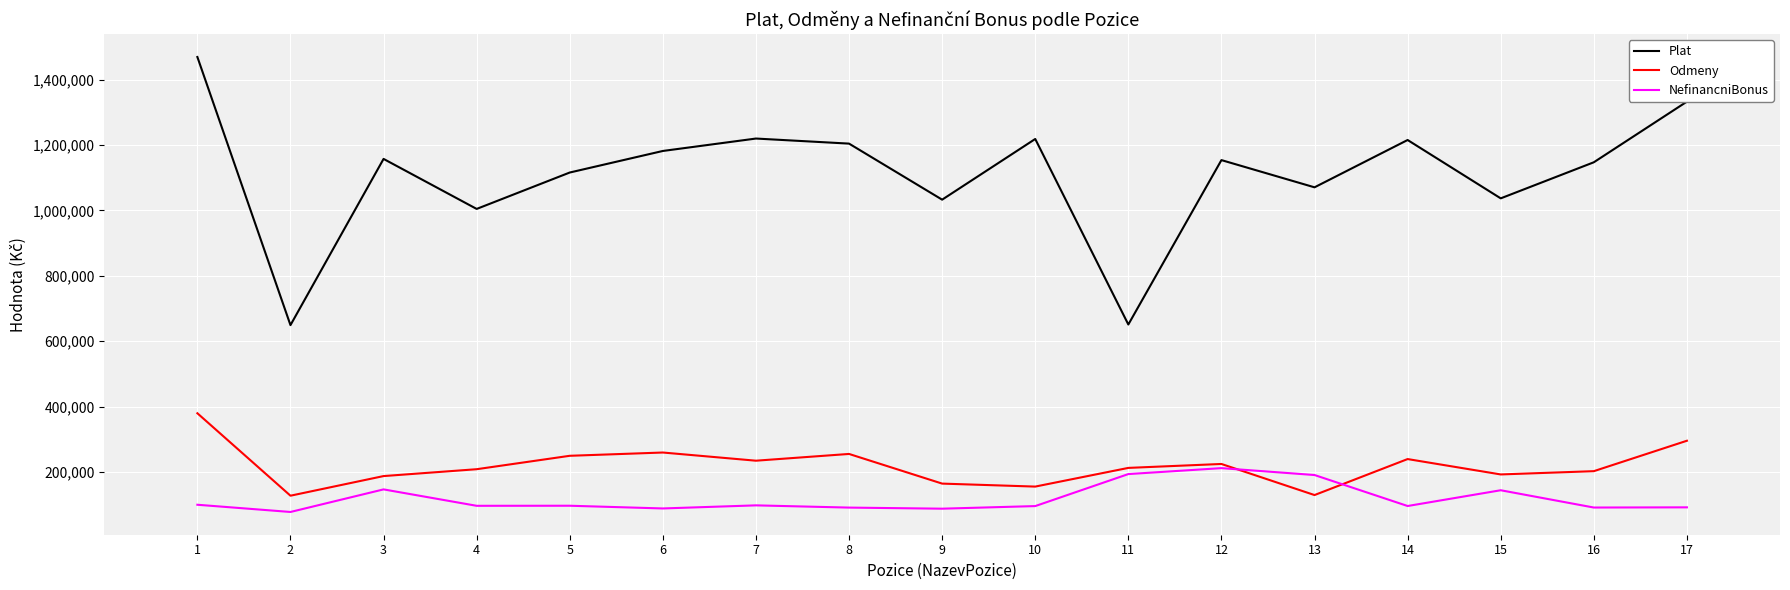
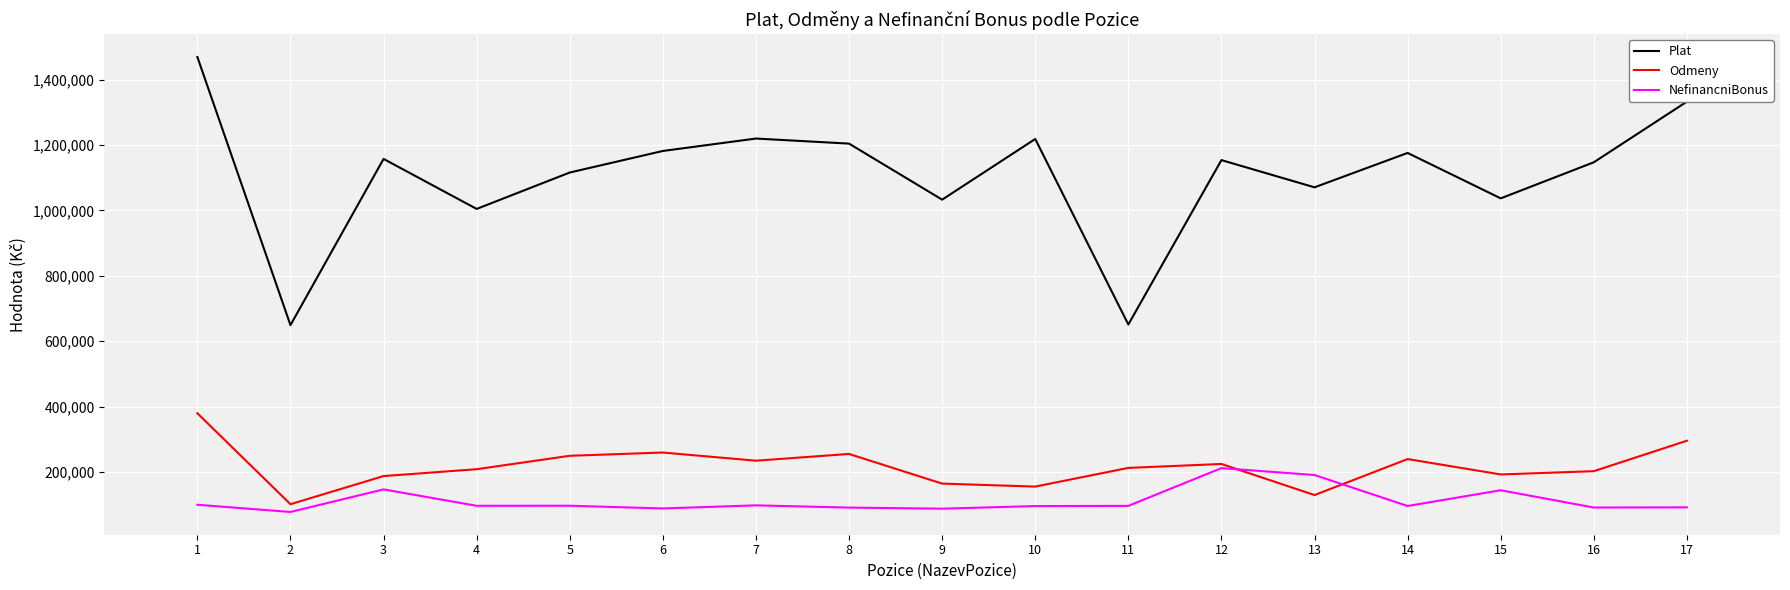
Odmeny, 2: 130,000 -> 100,000
NefinancniBonus, 11: 190,000 -> 100,000
Plat, 14: 1,220,000 -> 1,180,000
